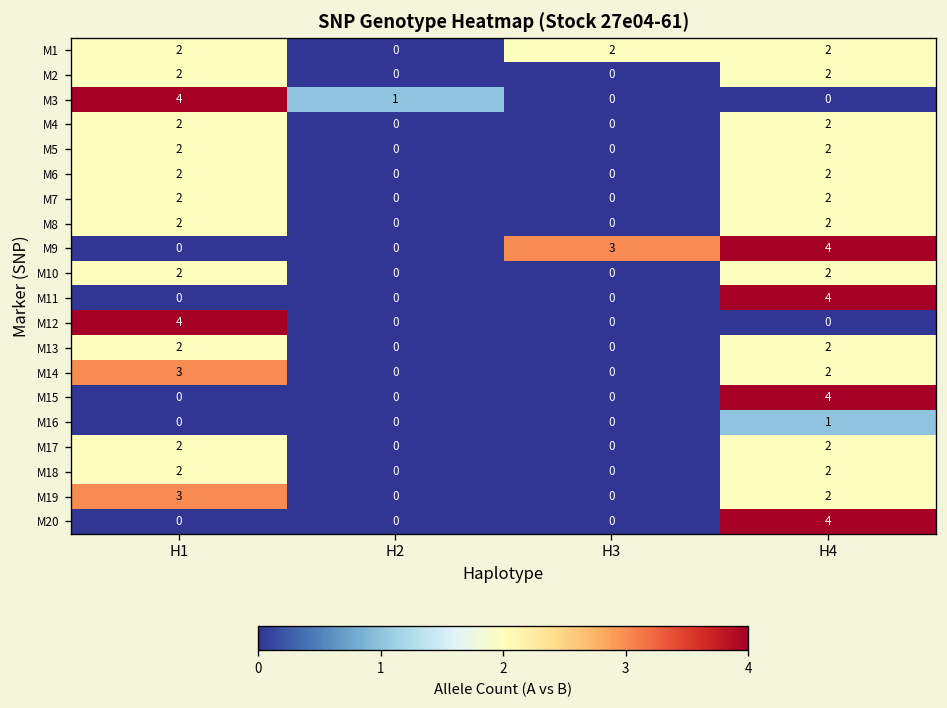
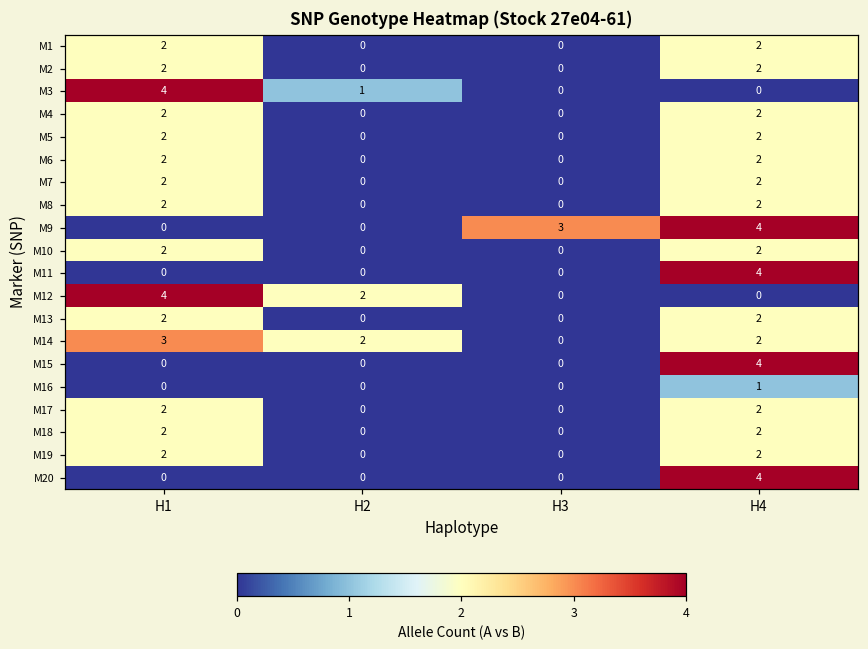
M1, H3: 2 -> 0
M12, H2: 0 -> 2
M14, H2: 0 -> 2
M19, H1: 3 -> 2
